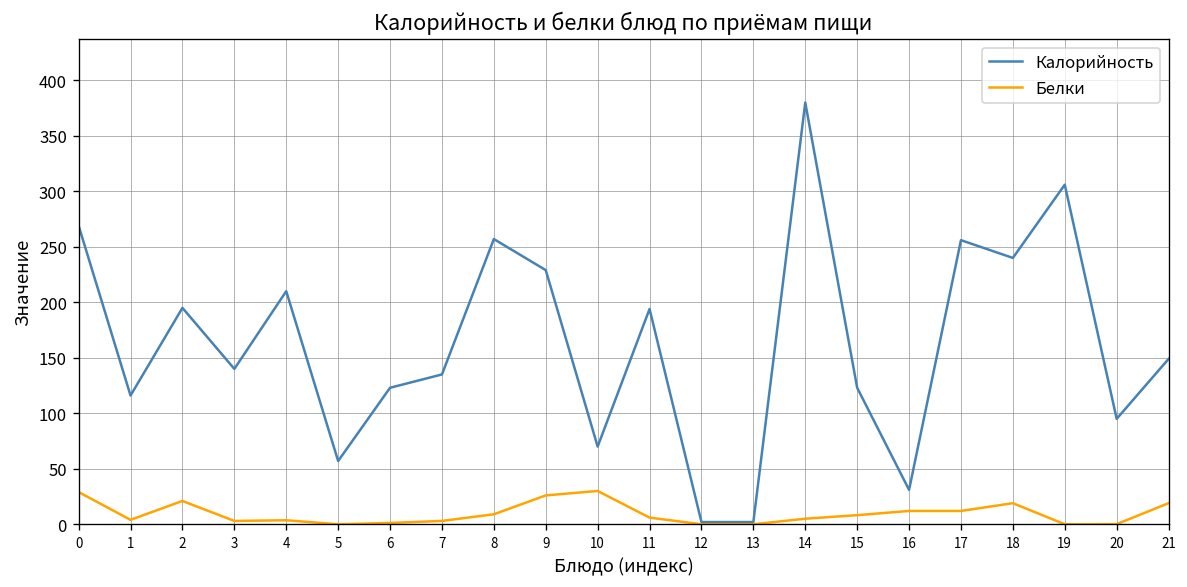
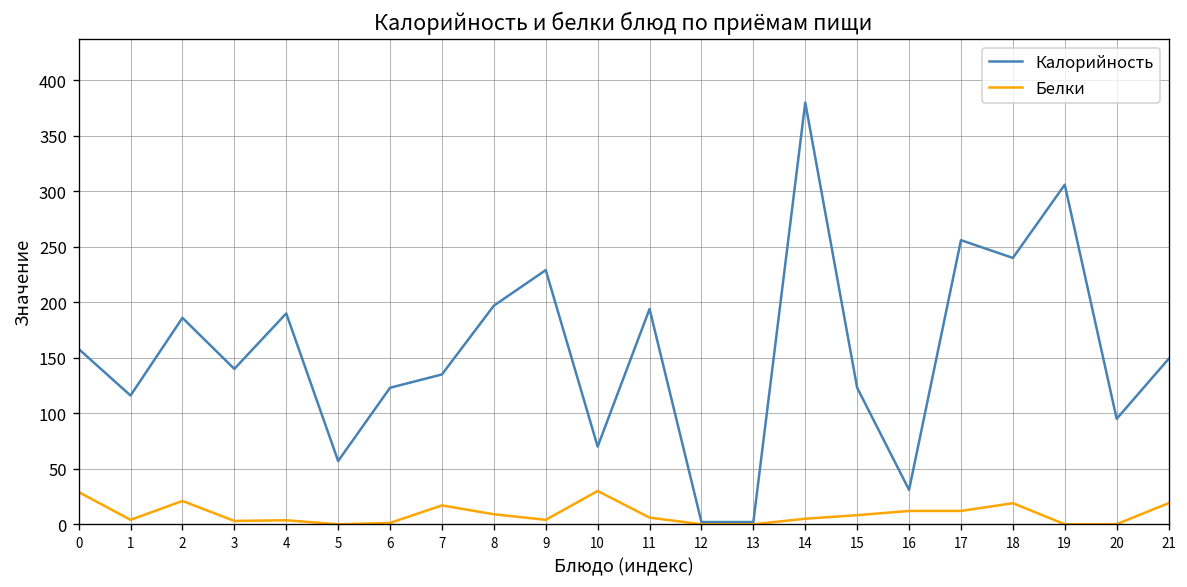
Калорийность, 0: 270 -> 160
Калорийность, 2: 200 -> 190
Калорийность, 4: 210 -> 190
Белки, 7: 0 -> 20
Калорийность, 8: 260 -> 200
Белки, 9: 30 -> 0
